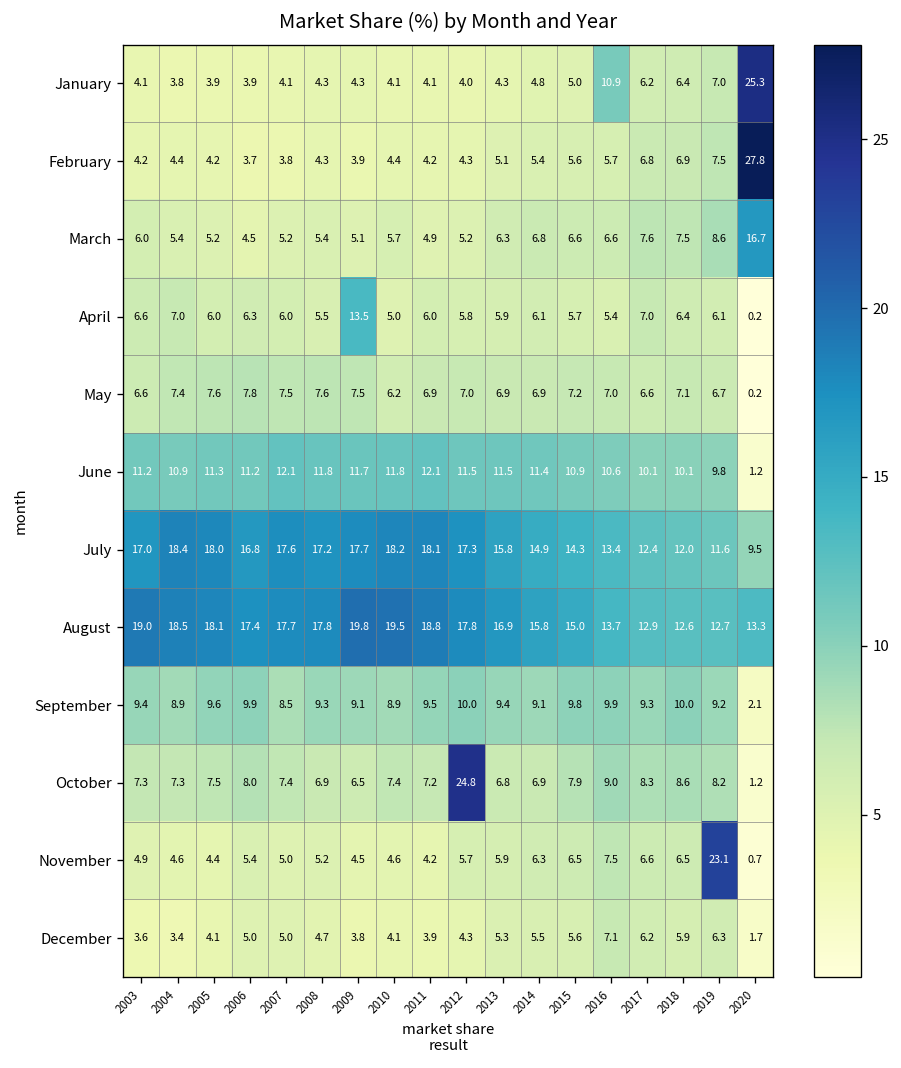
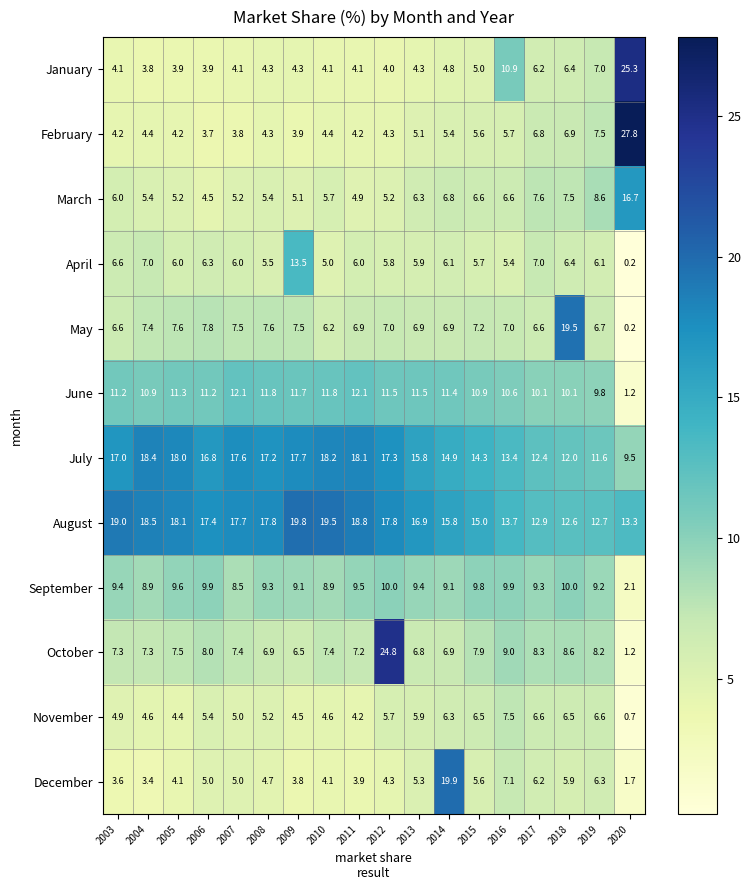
May, 2018: 7.1 -> 19.5
November, 2019: 23.1 -> 6.6
December, 2014: 5.5 -> 19.9
